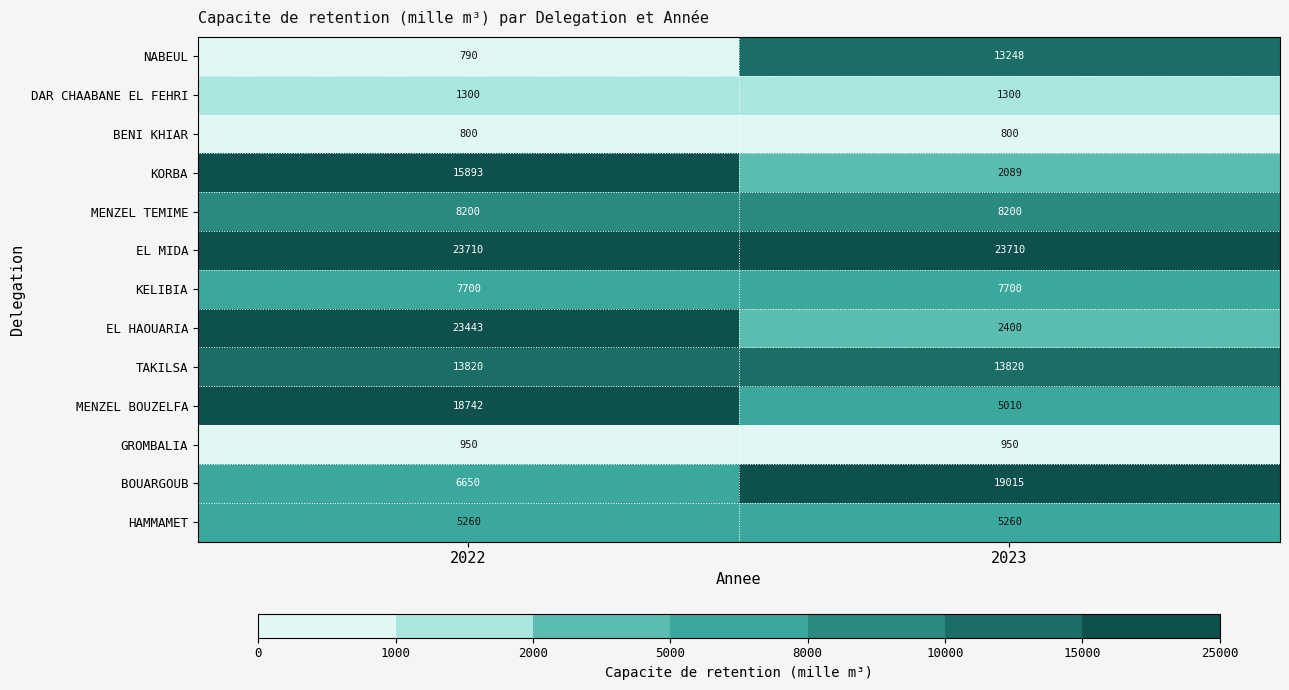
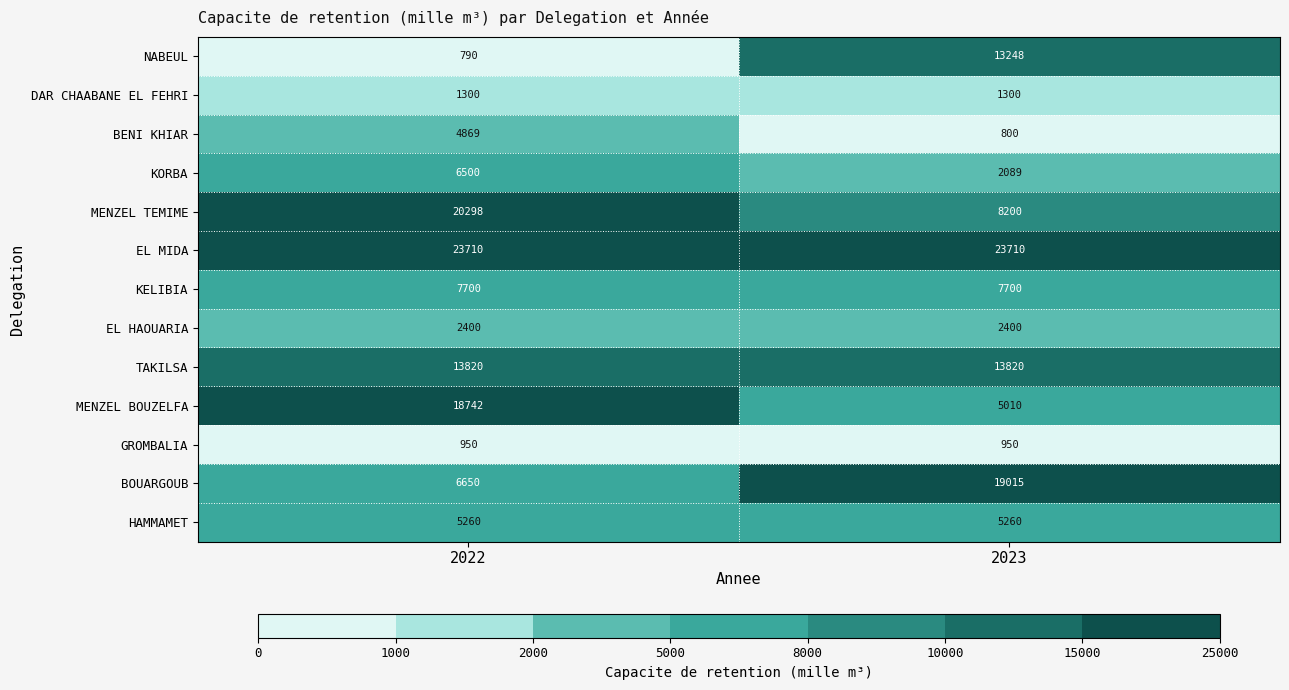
BENI KHIAR, 2022: 800 -> 4869
KORBA, 2022: 15893 -> 6500
MENZEL TEMIME, 2022: 8200 -> 20298
EL HAOUARIA, 2022: 23443 -> 2400
